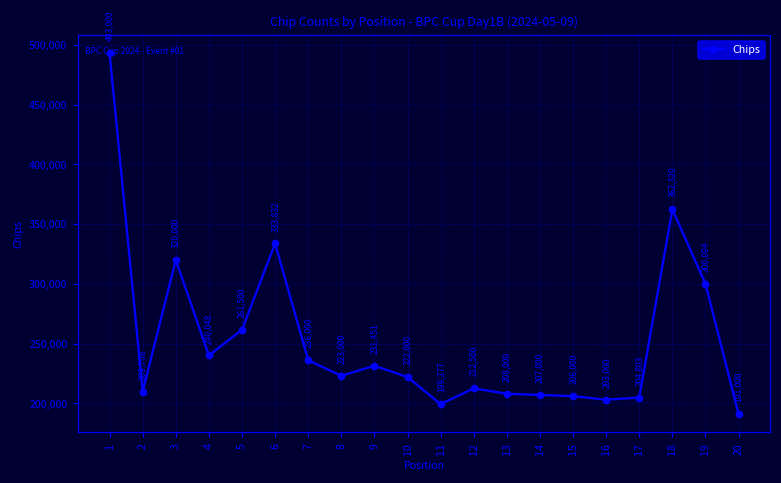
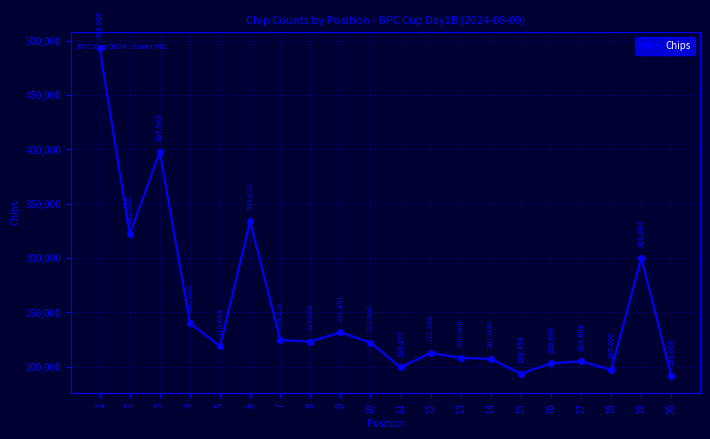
2: 209,708 -> 322,000
3: 320,000 -> 397,545
5: 261,500 -> 218,654
7: 236,000 -> 224,435
15: 206,000 -> 193,459
18: 362,320 -> 197,000
